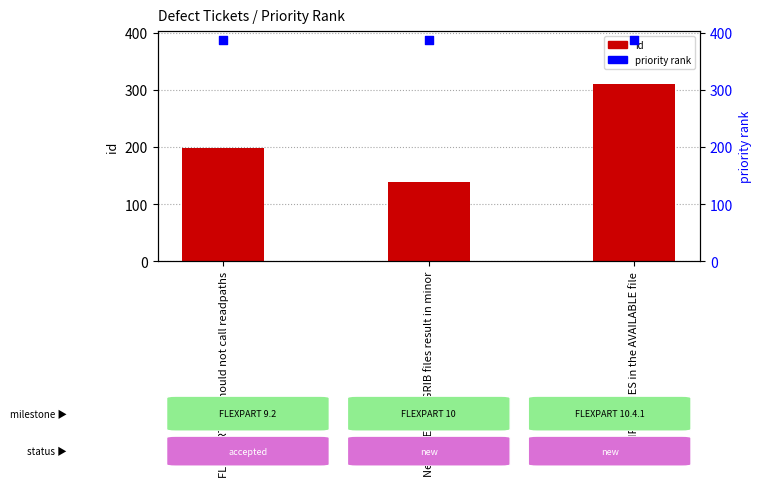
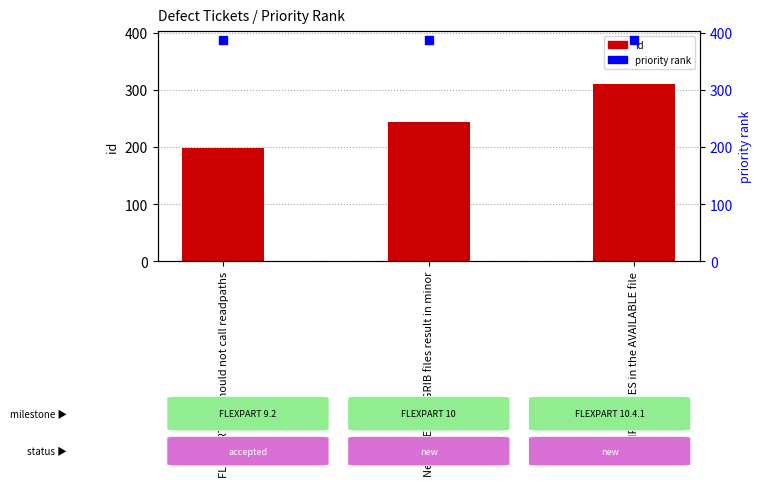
id, New NCEP FV3 GRIB files result in minor: 140 -> 240
